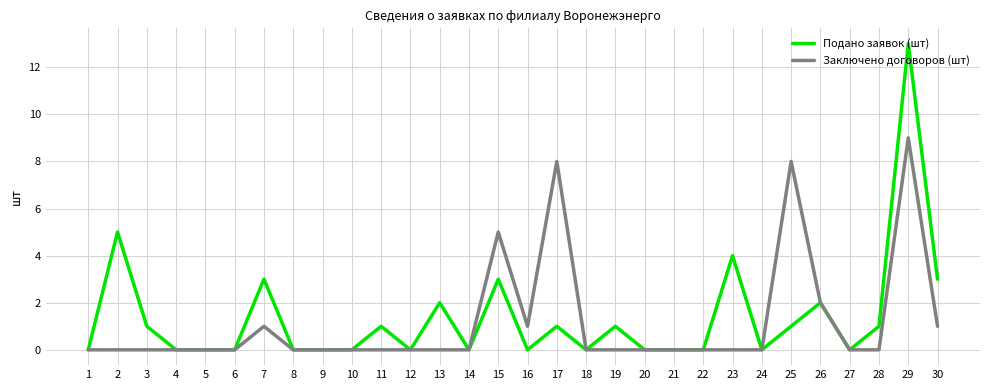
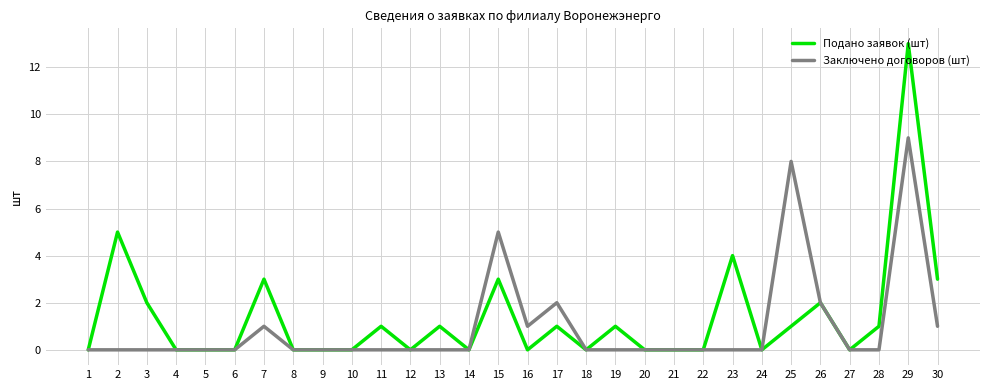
Подано заявок (шт), 3: 1 -> 2
Подано заявок (шт), 13: 2 -> 1
Заключено договоров (шт), 17: 8 -> 2
